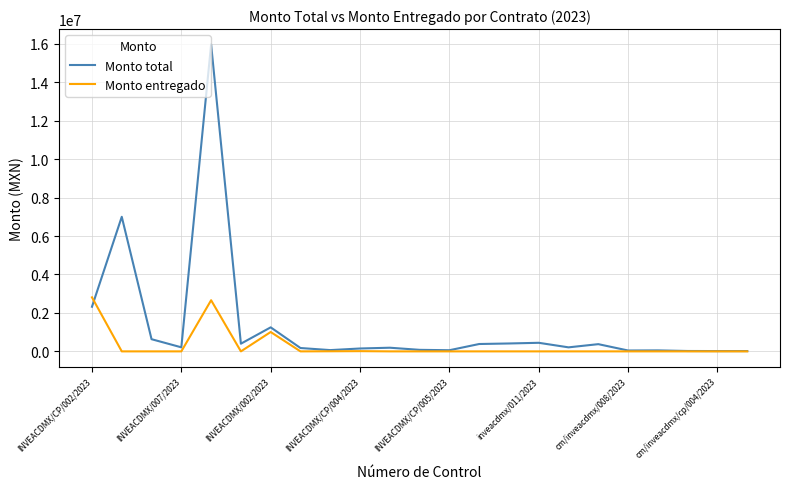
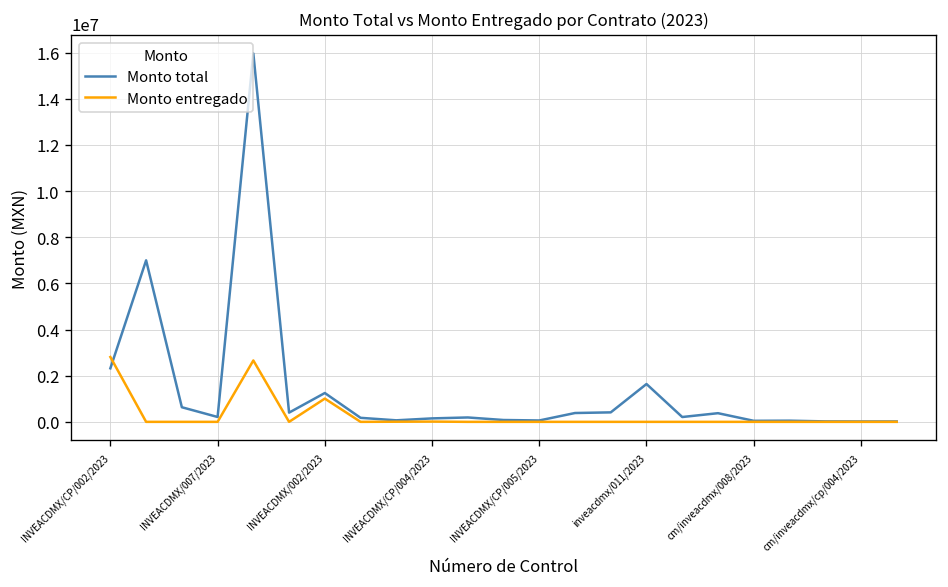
Monto total, inveacdmx/011/2023: 400000 -> 1600000
